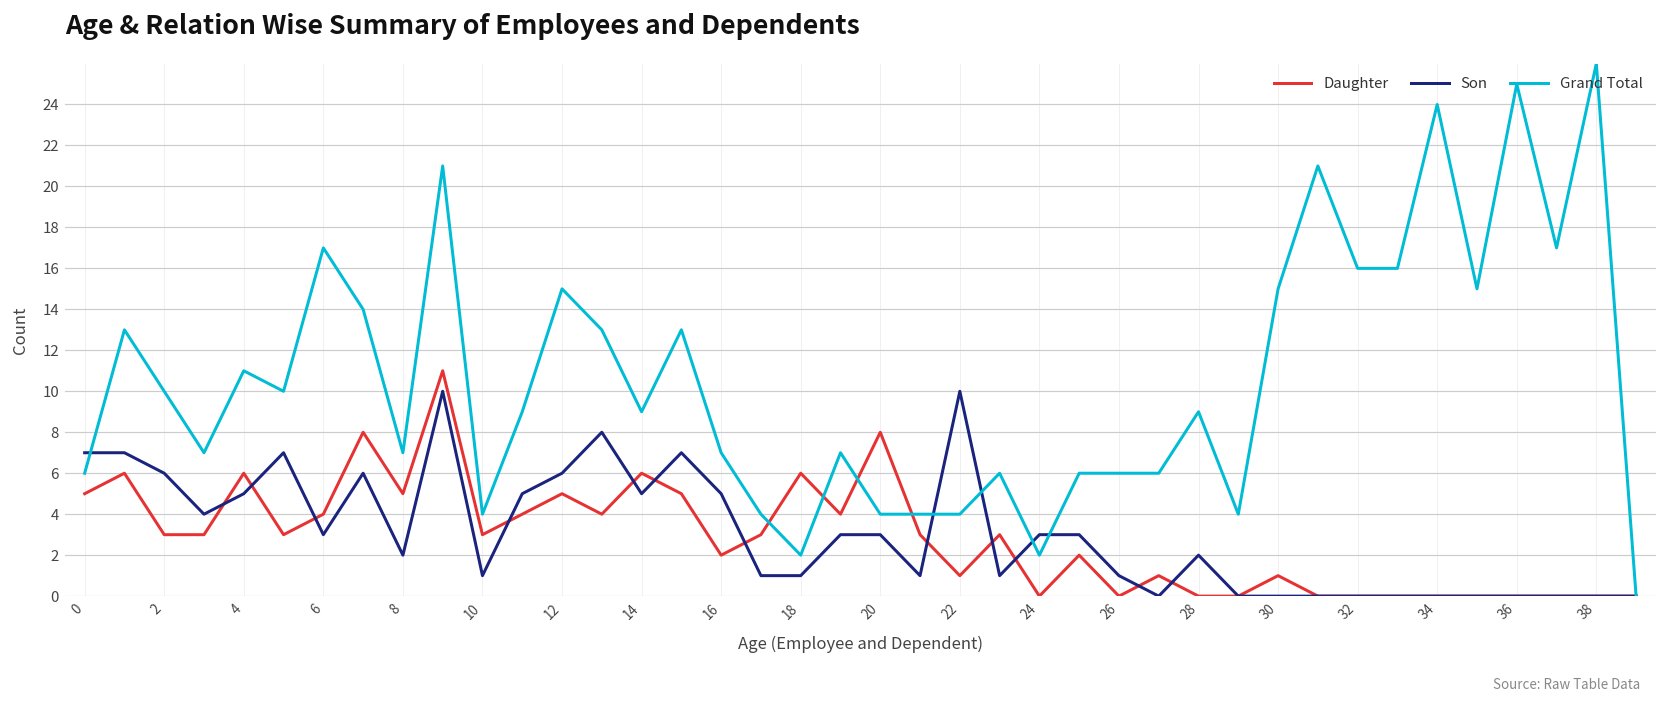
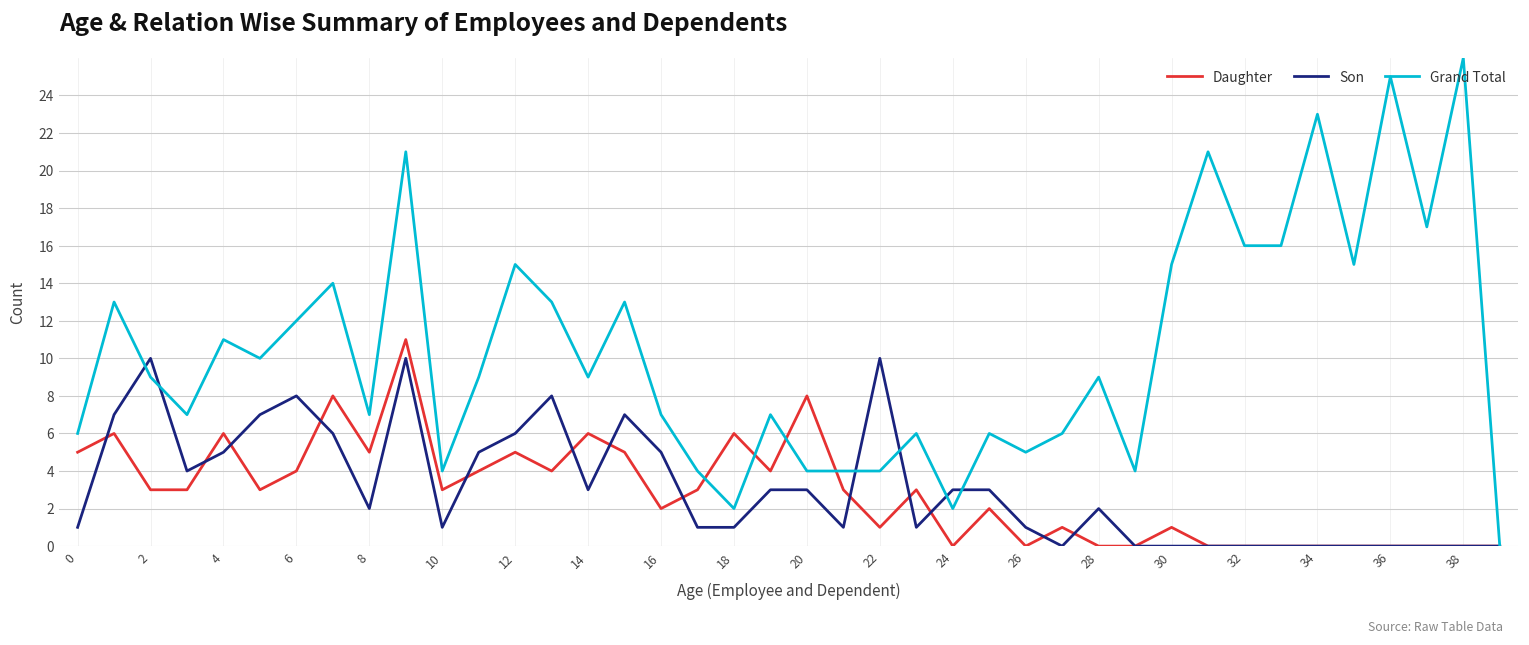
Son, 0: 7 -> 1
Son, 2: 6 -> 10
Grand Total, 2: 10 -> 9
Son, 6: 3 -> 8
Grand Total, 6: 17 -> 12
Son, 14: 5 -> 3
Grand Total, 26: 6 -> 5
Grand Total, 34: 24 -> 23
